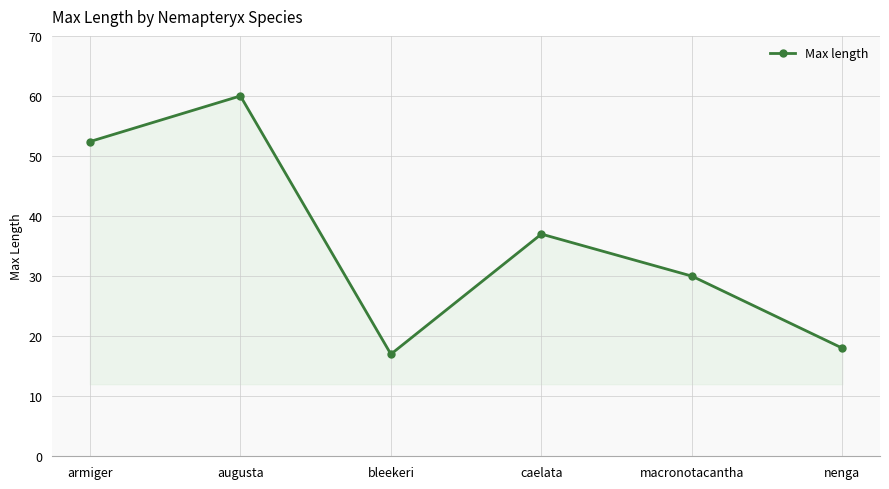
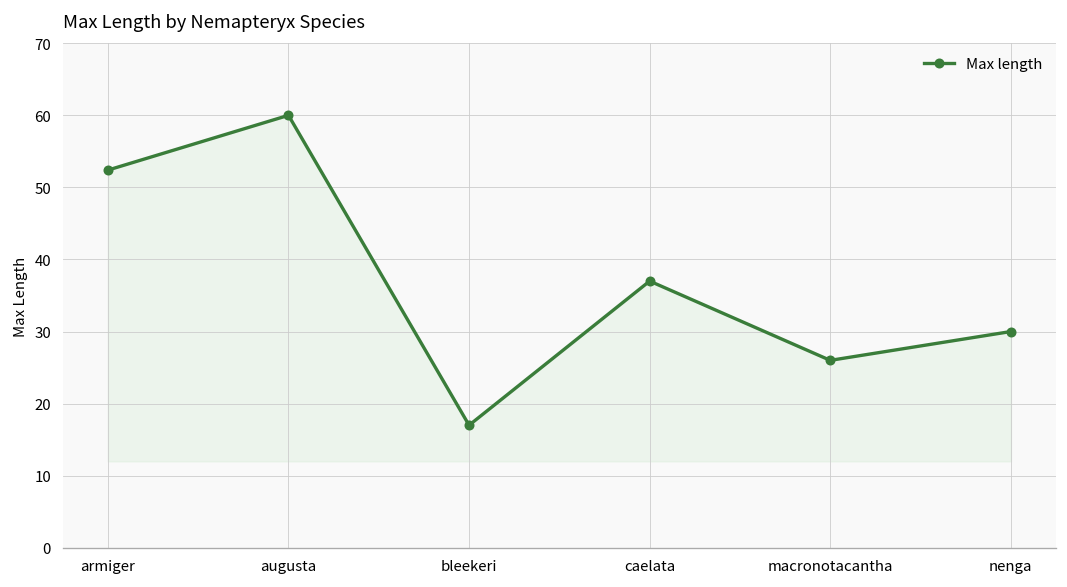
macronotacantha: 30 -> 26
nenga: 18 -> 30
